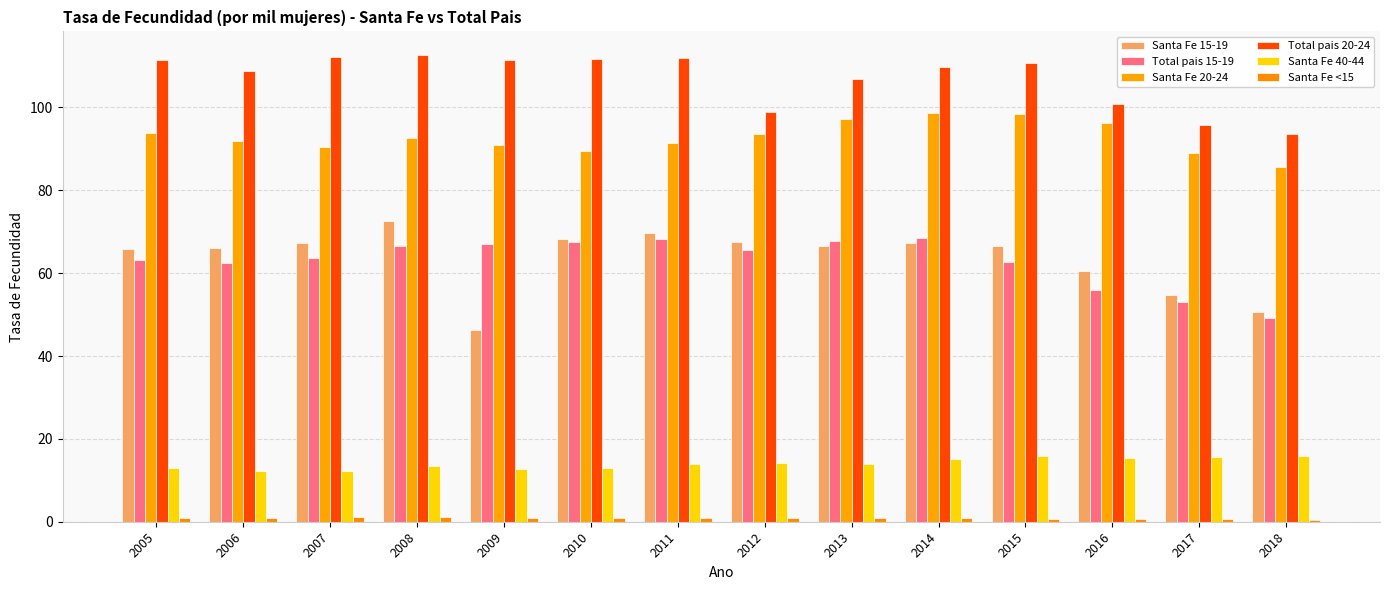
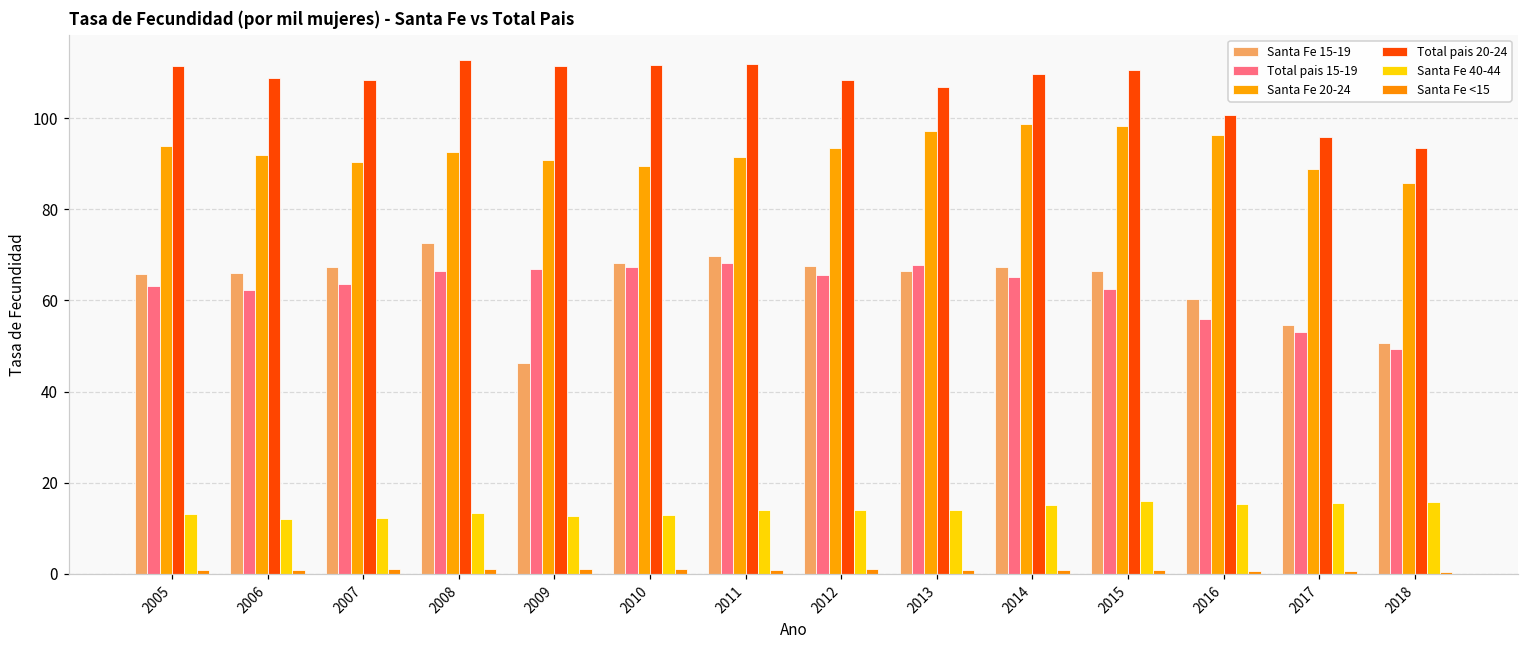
Total pais 20-24, 2007: 112 -> 108
Total pais 20-24, 2012: 99 -> 108
Total pais 15-19, 2014: 68 -> 65
